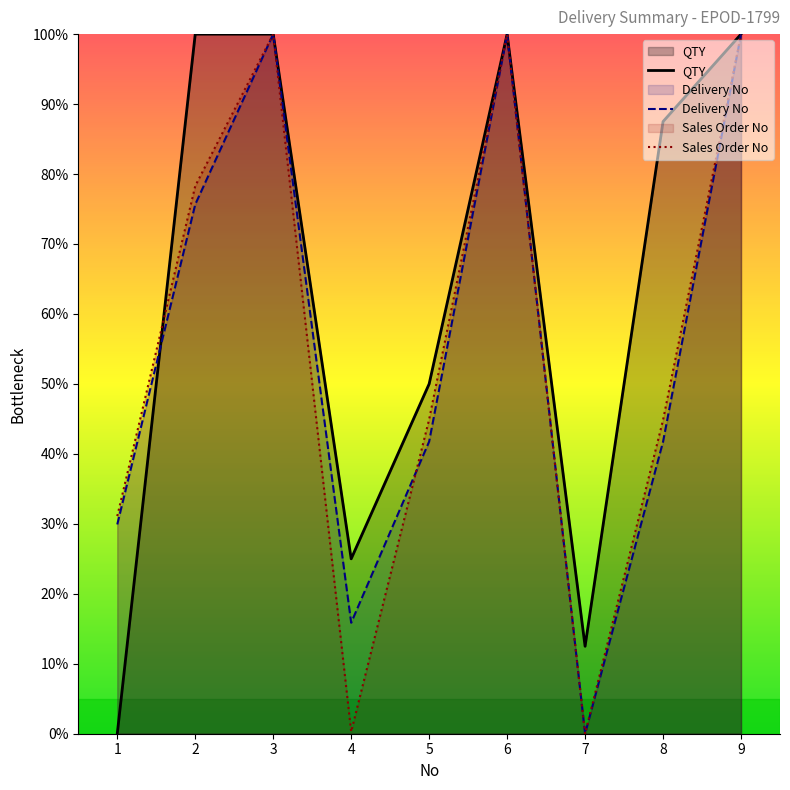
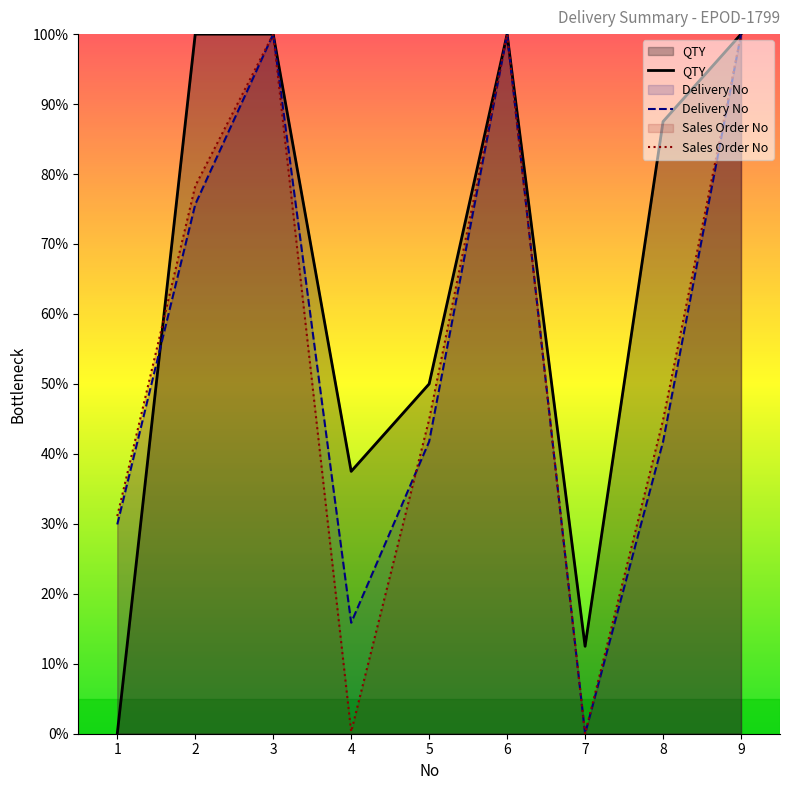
QTY, 4: 25% -> 38%
